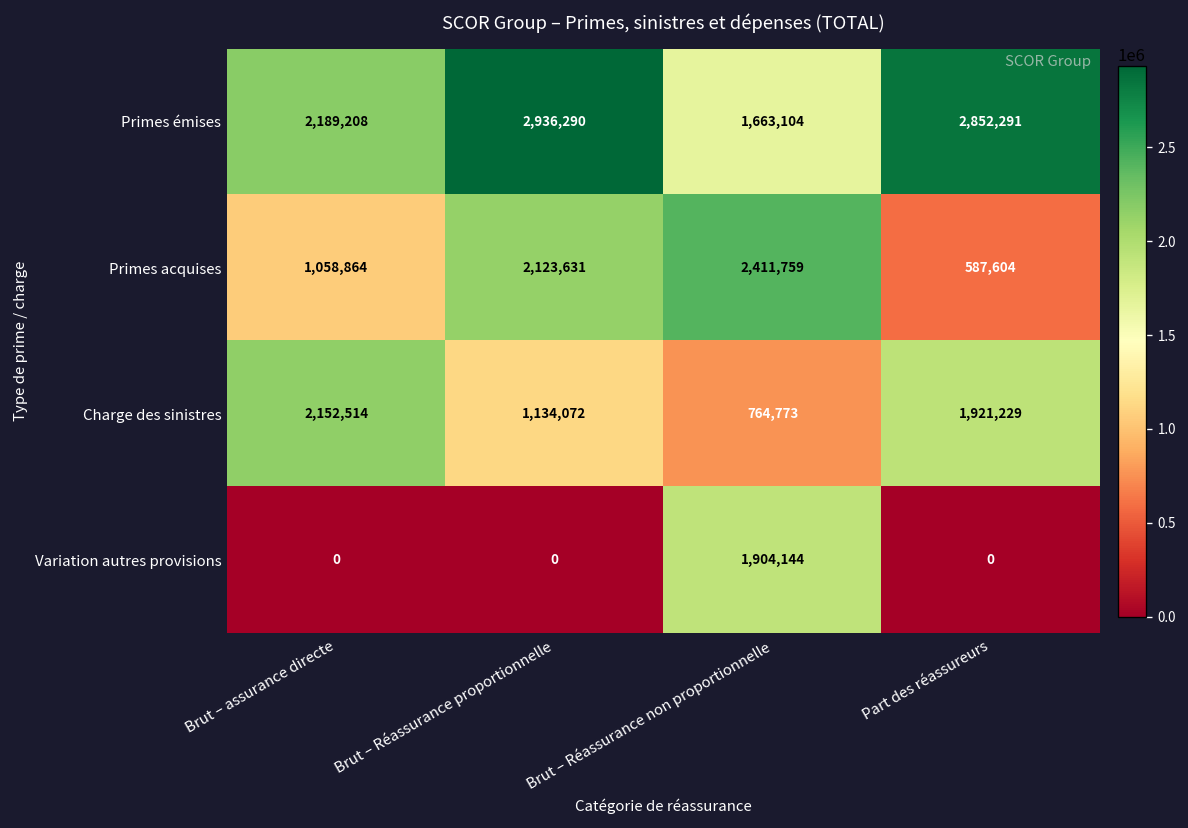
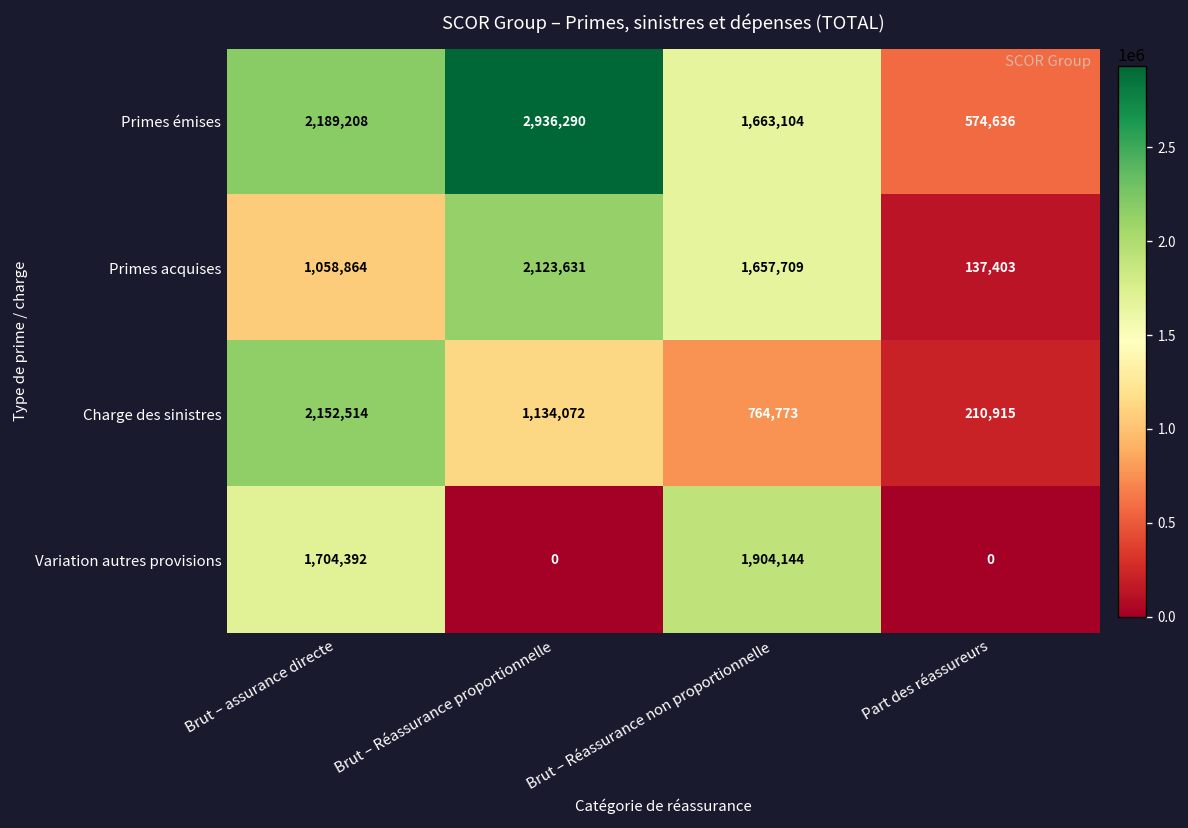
Primes émises, Part des réassureurs: 2,852,291 -> 574,636
Primes acquises, Brut – Réassurance non proportionnelle: 2,411,759 -> 1,657,709
Primes acquises, Part des réassureurs: 587,604 -> 137,403
Charge des sinistres, Part des réassureurs: 1,921,229 -> 210,915
Variation autres provisions, Brut – assurance directe: 0 -> 1,704,392
